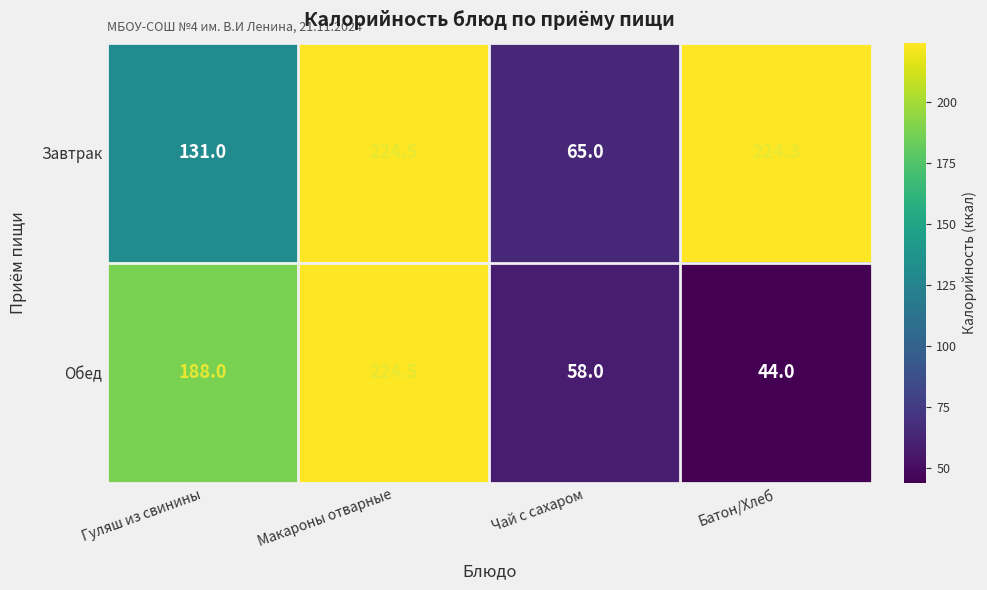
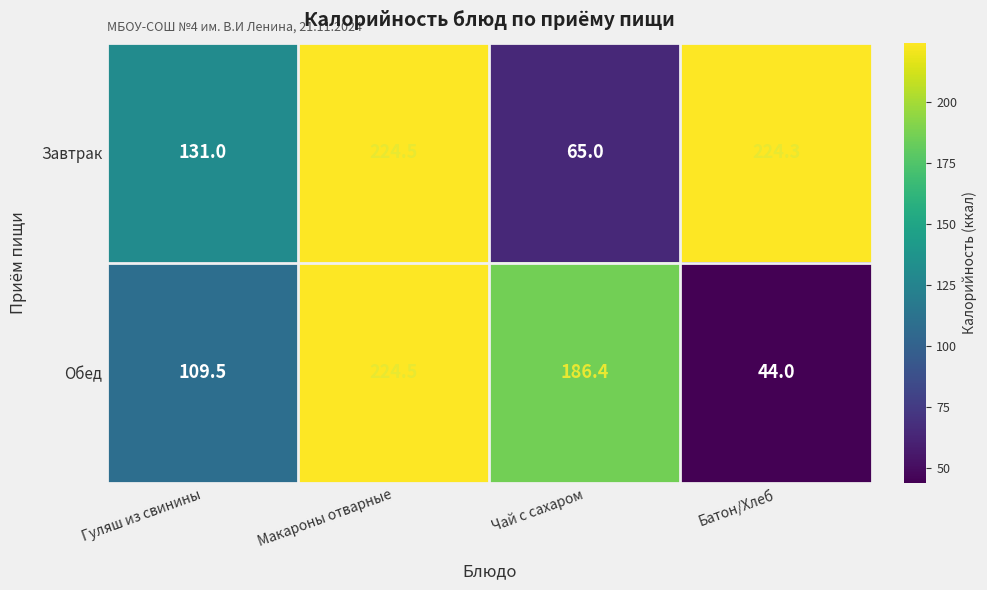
Обед, Гуляш из свинины: 188.0 -> 109.5
Обед, Чай с сахаром: 58.0 -> 186.4
